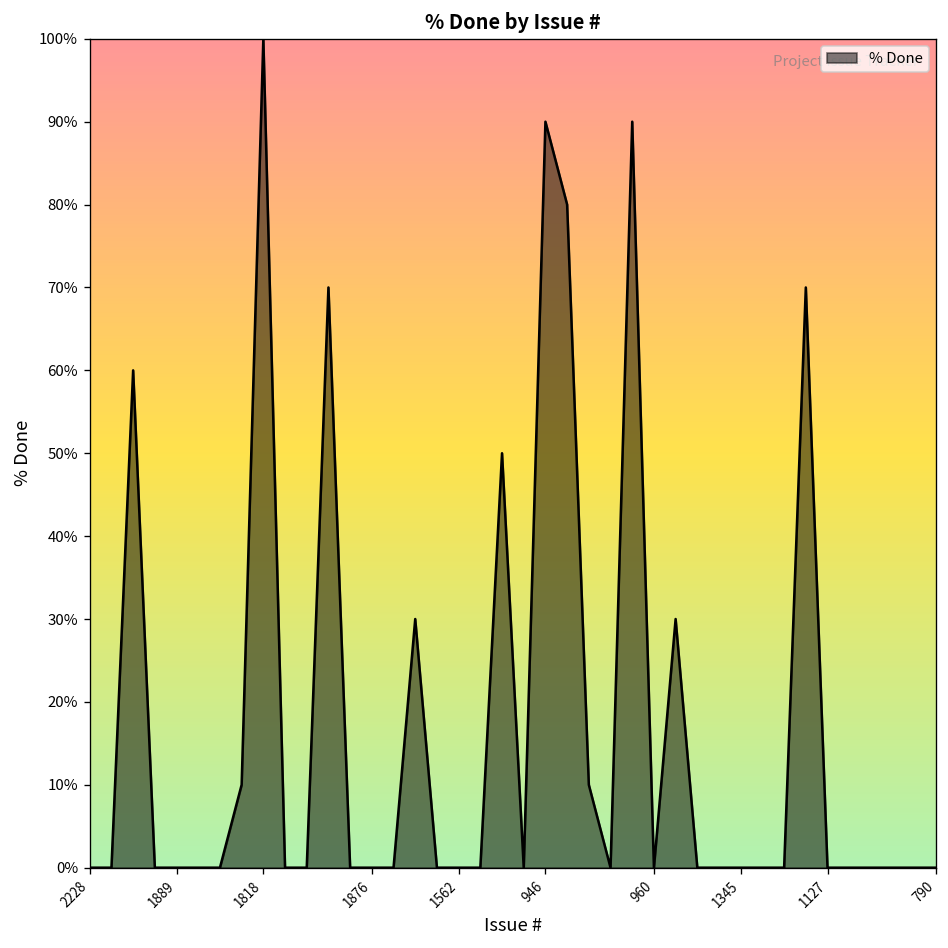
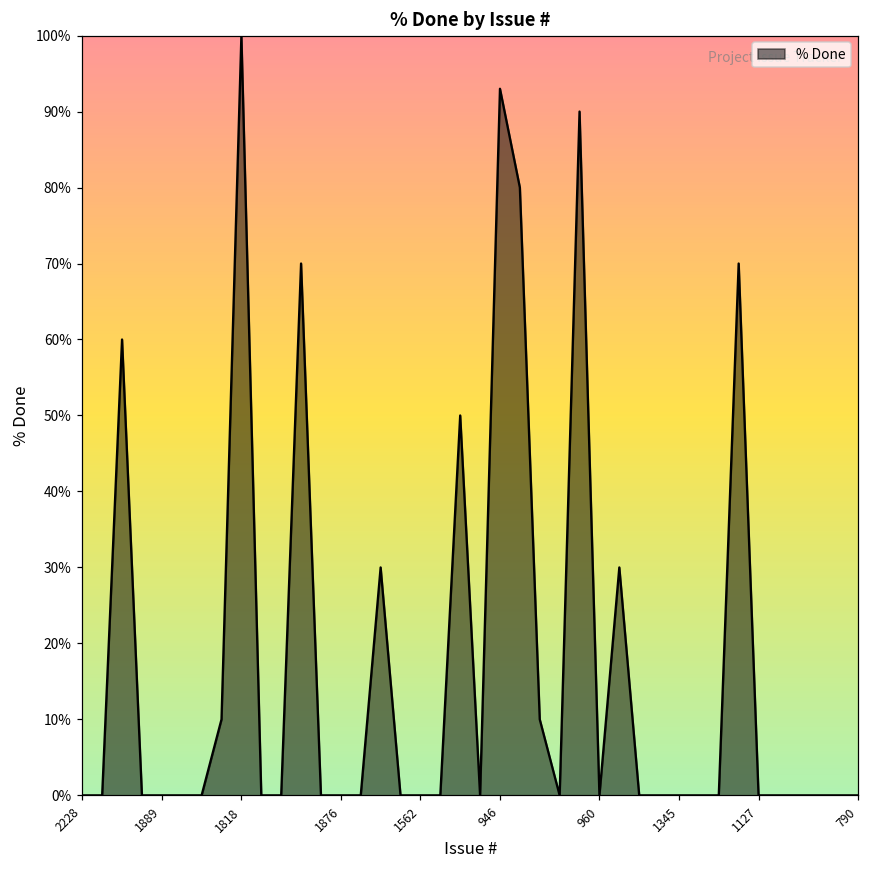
946: 90% -> 93%
